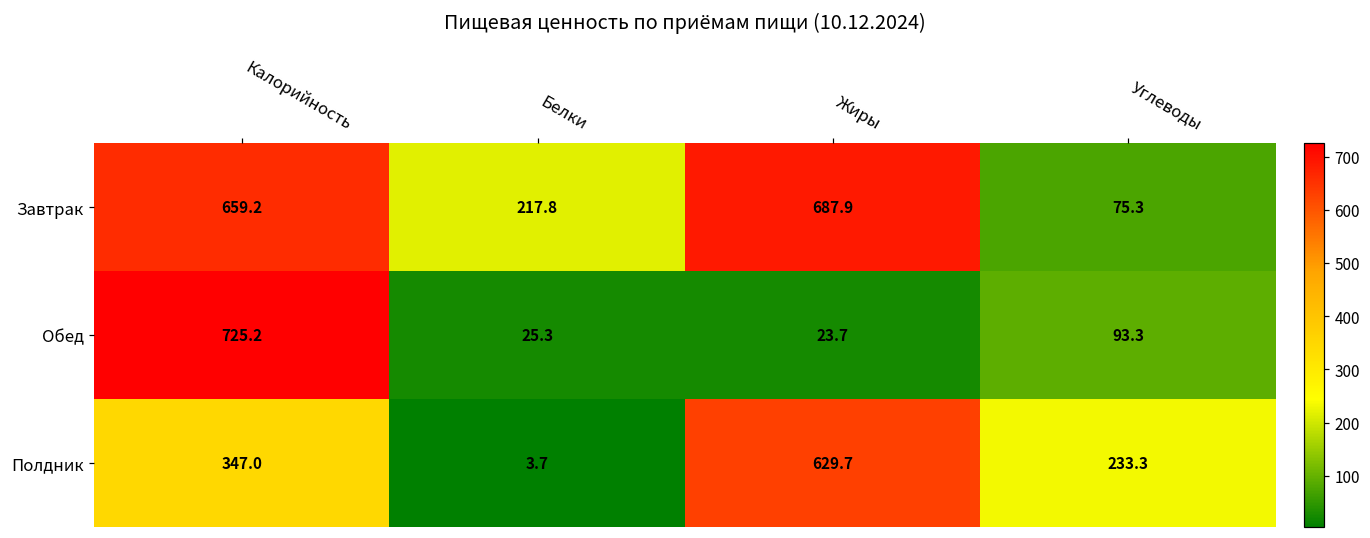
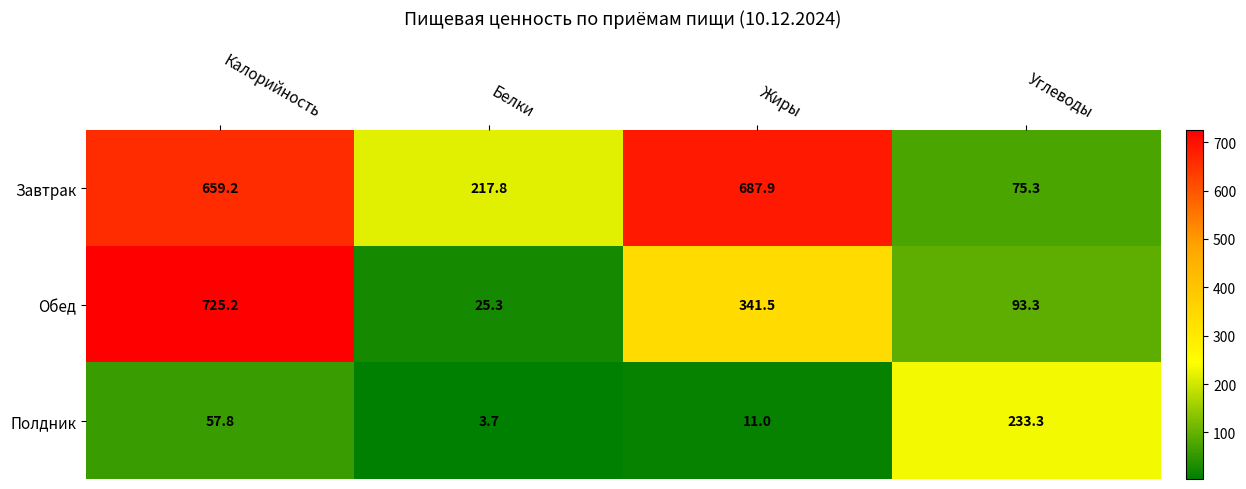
Обед, Жиры: 23.7 -> 341.5
Полдник, Калорийность: 347.0 -> 57.8
Полдник, Жиры: 629.7 -> 11.0
